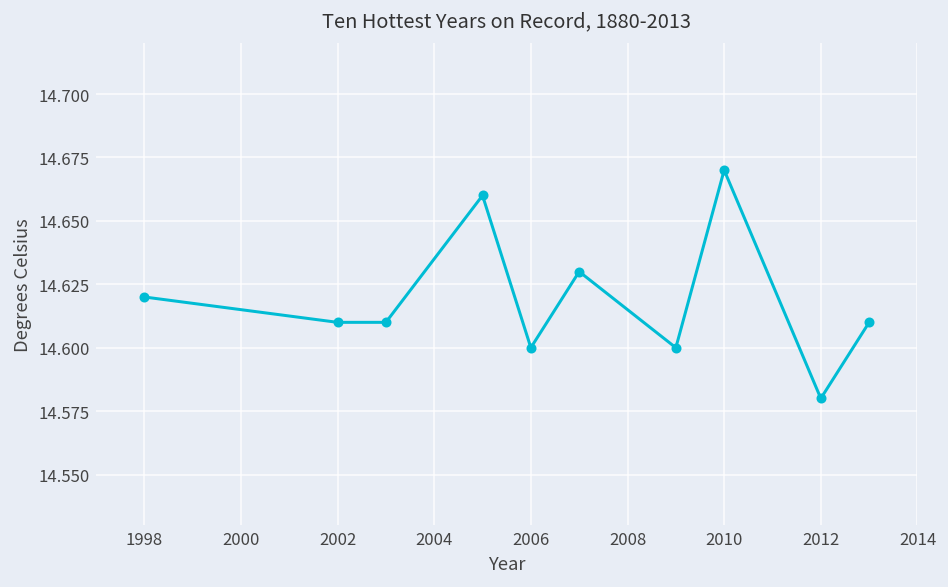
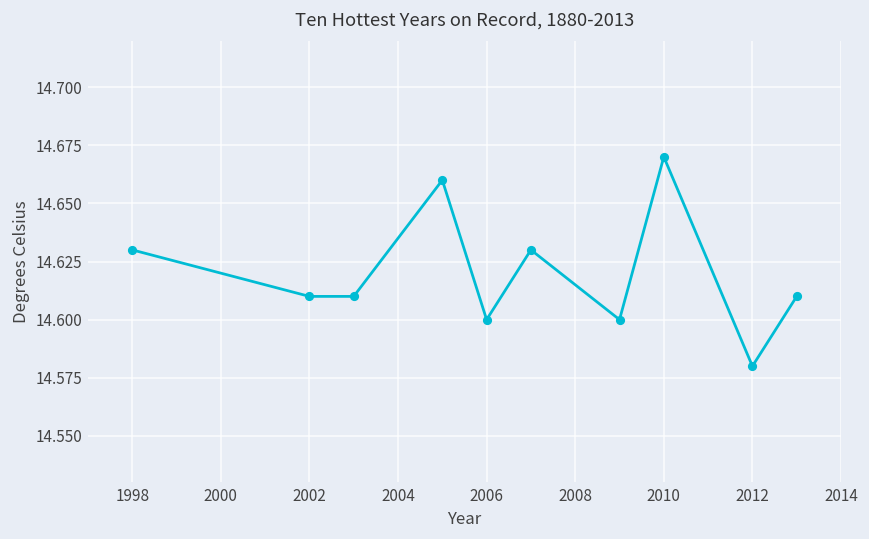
1998: 14.62 -> 14.63
